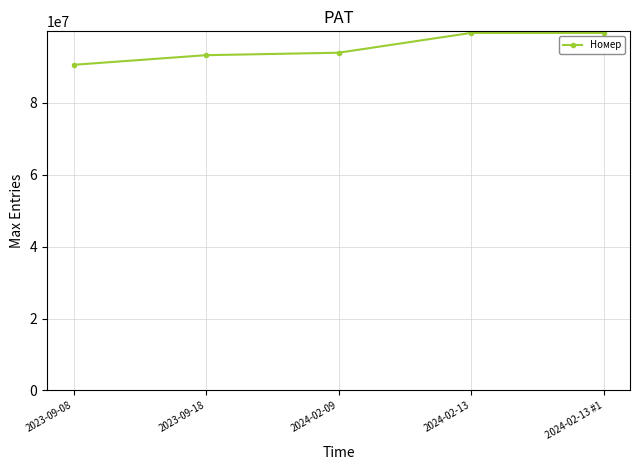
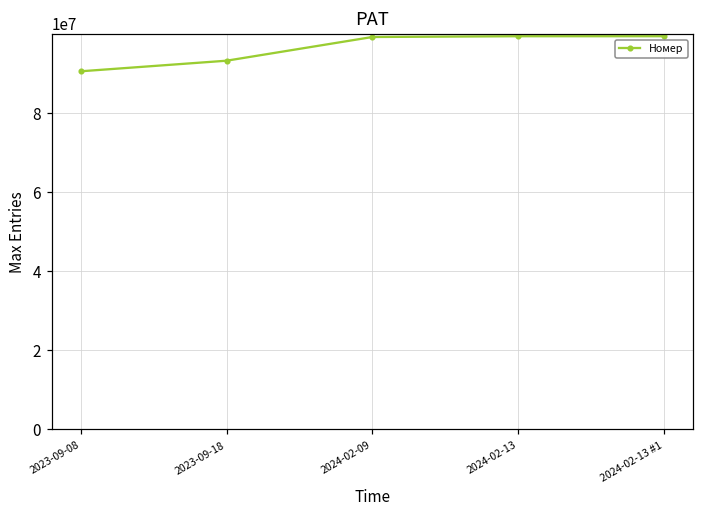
2024-02-09: 94000000 -> 99000000
